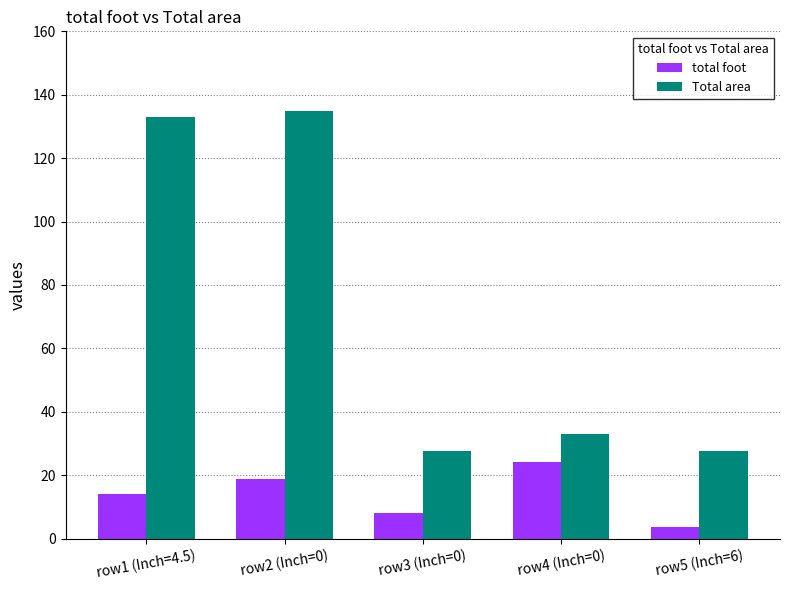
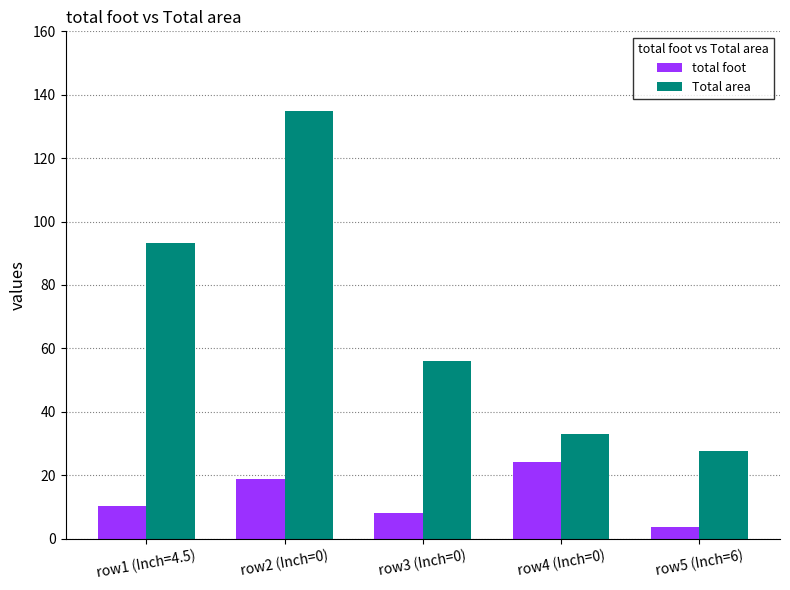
total foot, row1 (Inch=4.5): 14 -> 10
Total area, row1 (Inch=4.5): 133 -> 93
Total area, row3 (Inch=0): 28 -> 56
